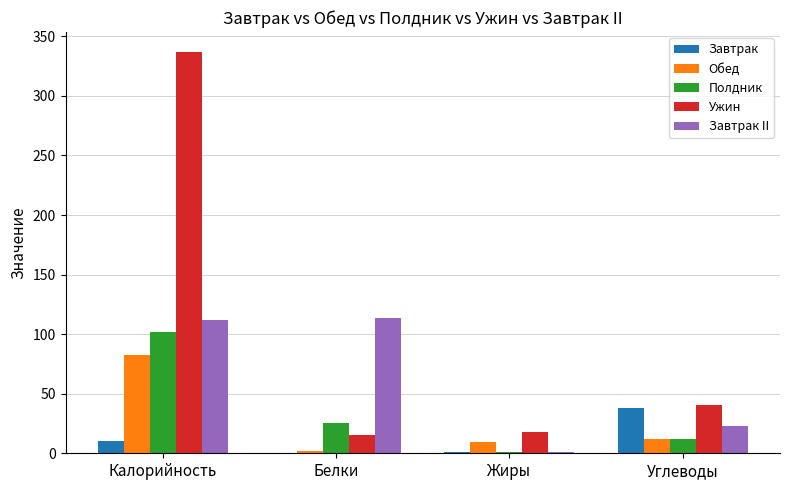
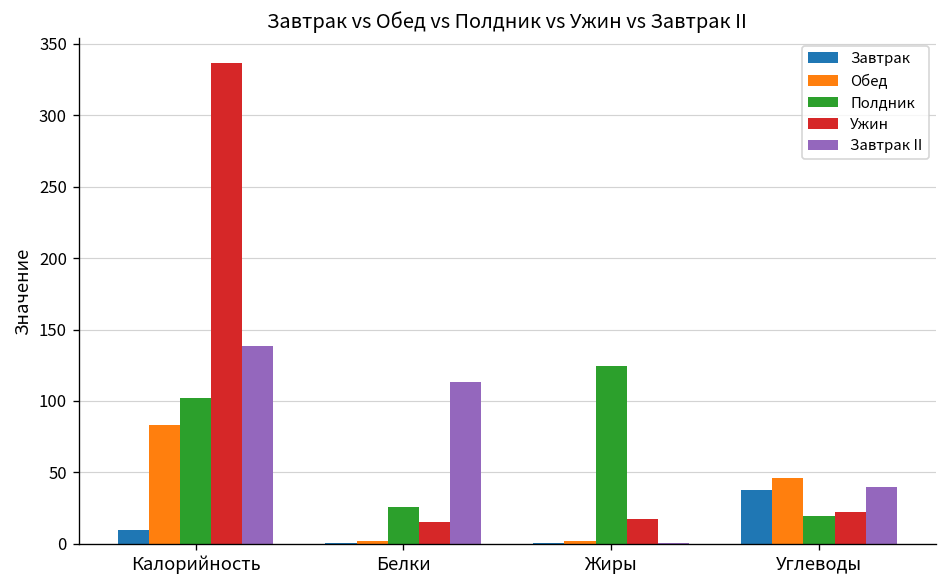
Завтрак II, Калорийность: 112 -> 139
Обед, Жиры: 9 -> 2
Полдник, Жиры: 1 -> 125
Обед, Углеводы: 12 -> 46
Полдник, Углеводы: 12 -> 20
Ужин, Углеводы: 41 -> 23
Завтрак II, Углеводы: 23 -> 40
